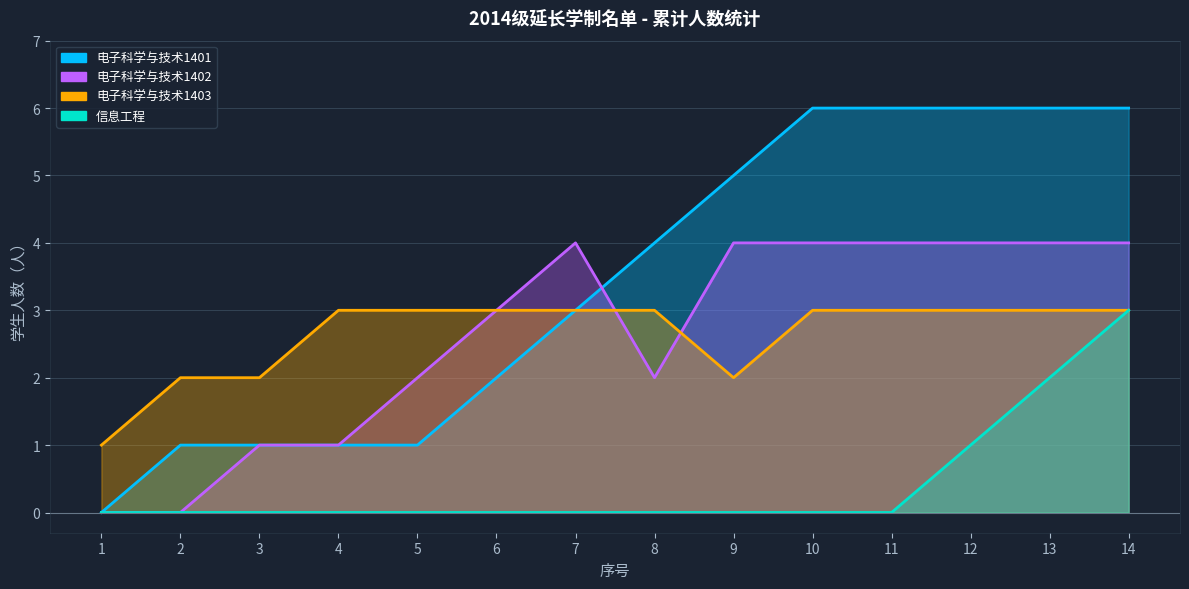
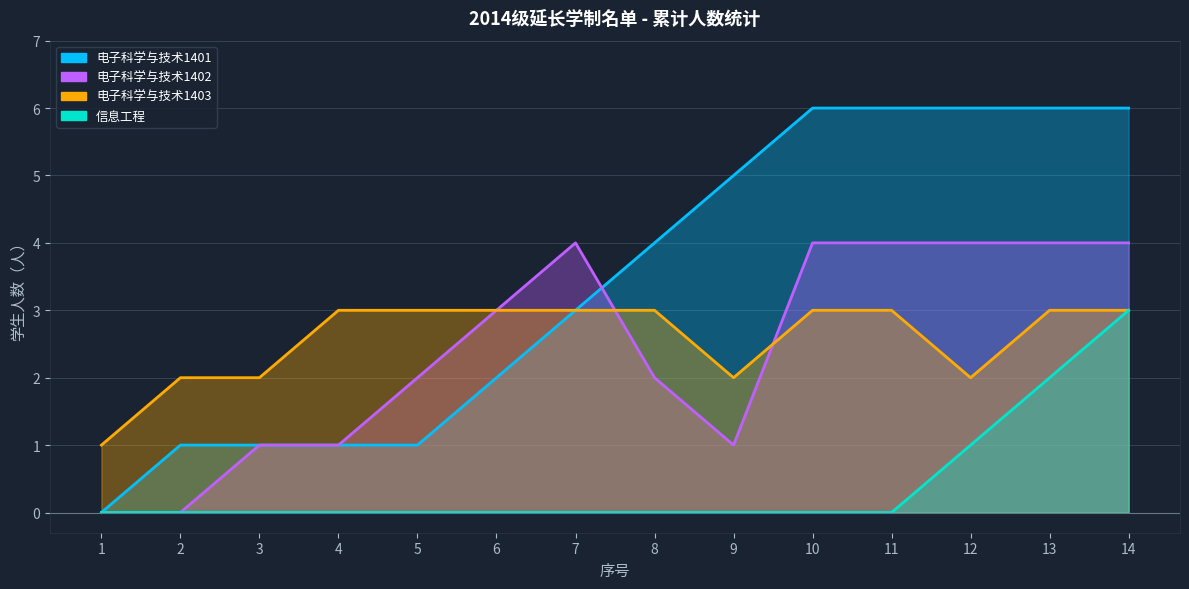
电子科学与技术1402, 9: 4 -> 1
电子科学与技术1403, 12: 3 -> 2
